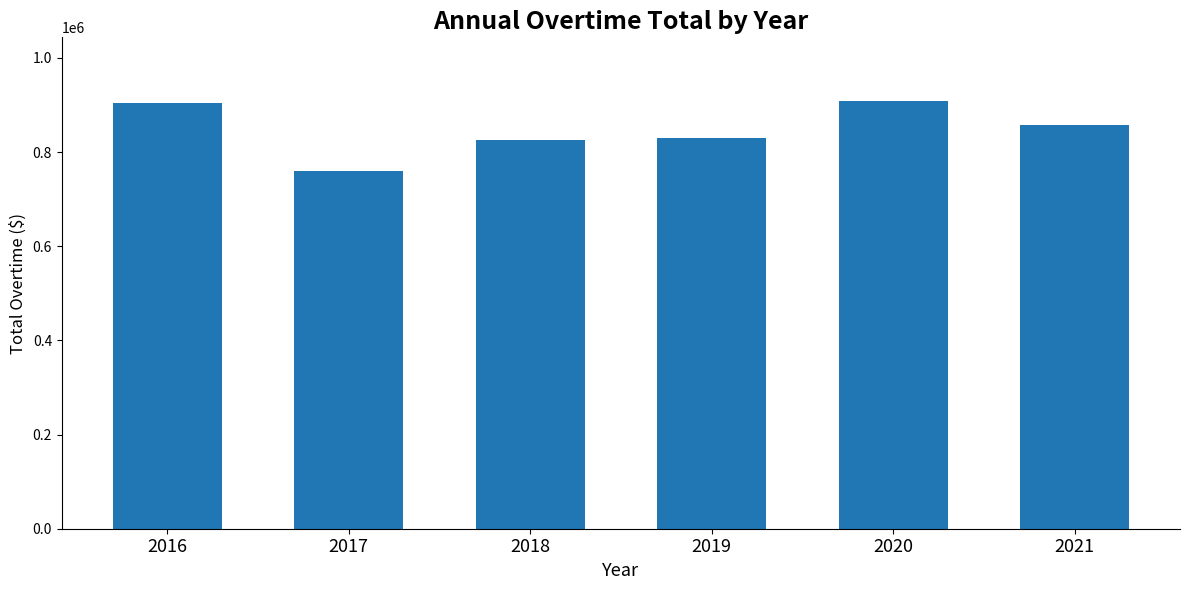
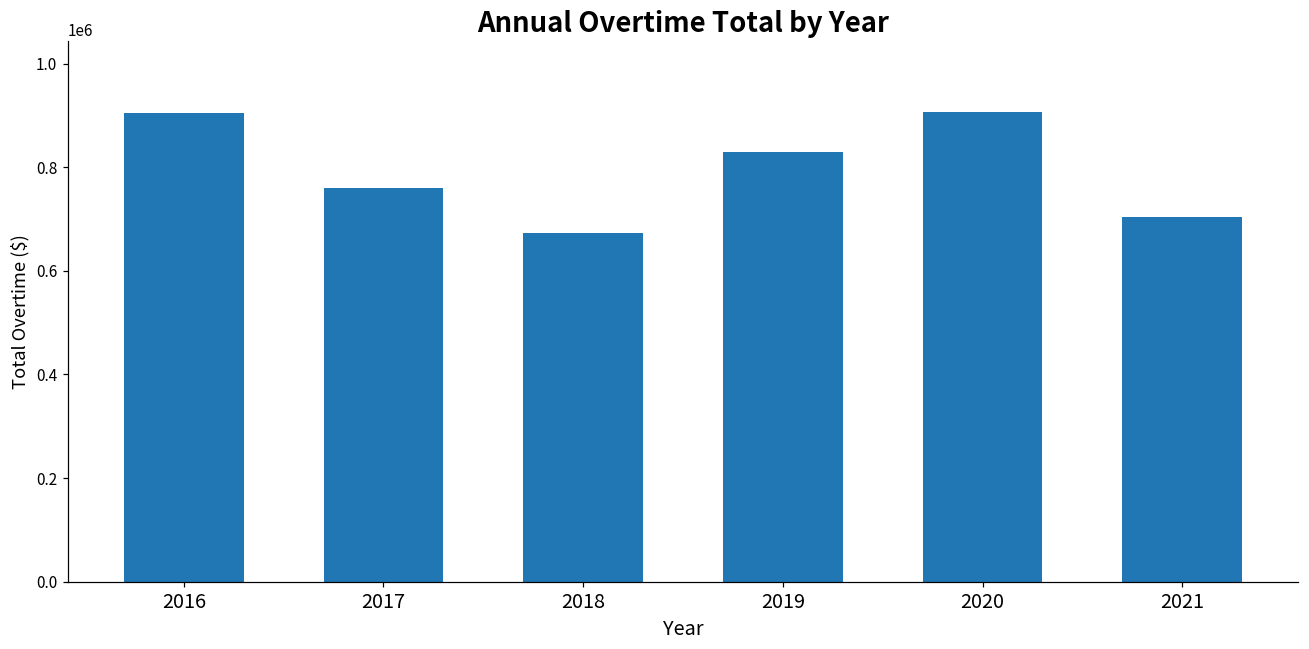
2018: 830000 -> 670000
2021: 860000 -> 700000
